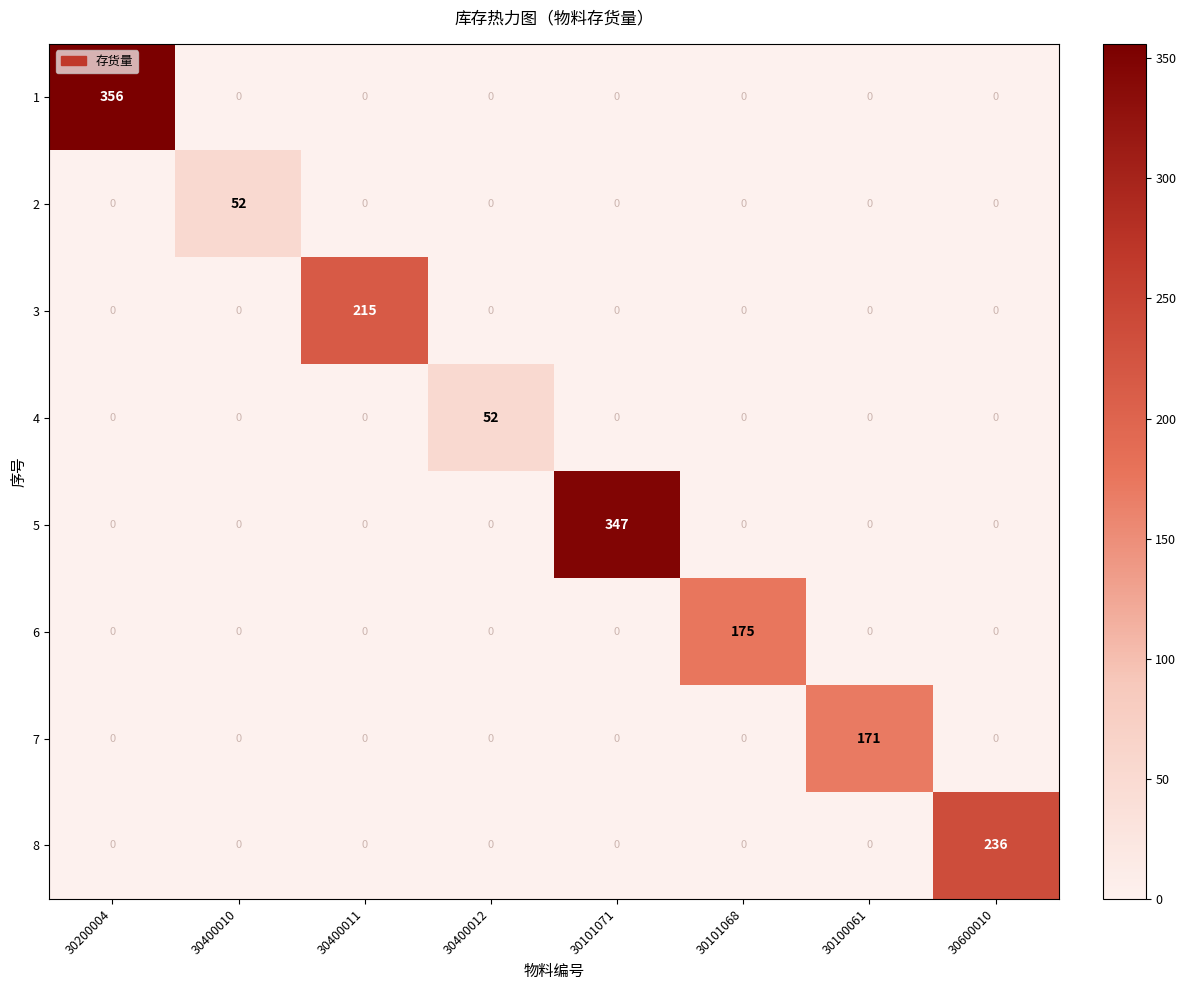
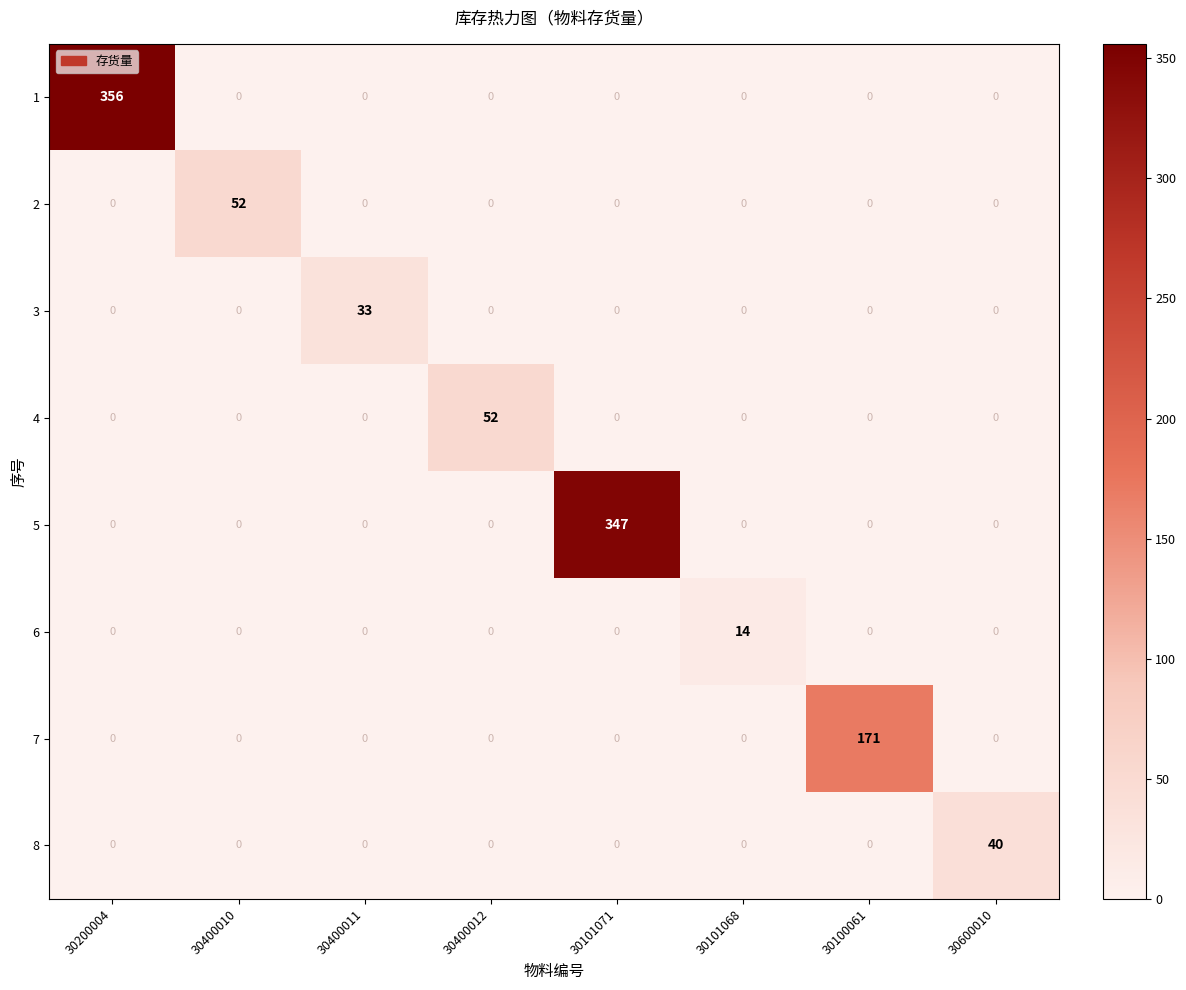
3, 30400011: 215 -> 33
6, 30101068: 175 -> 14
8, 30600010: 236 -> 40
